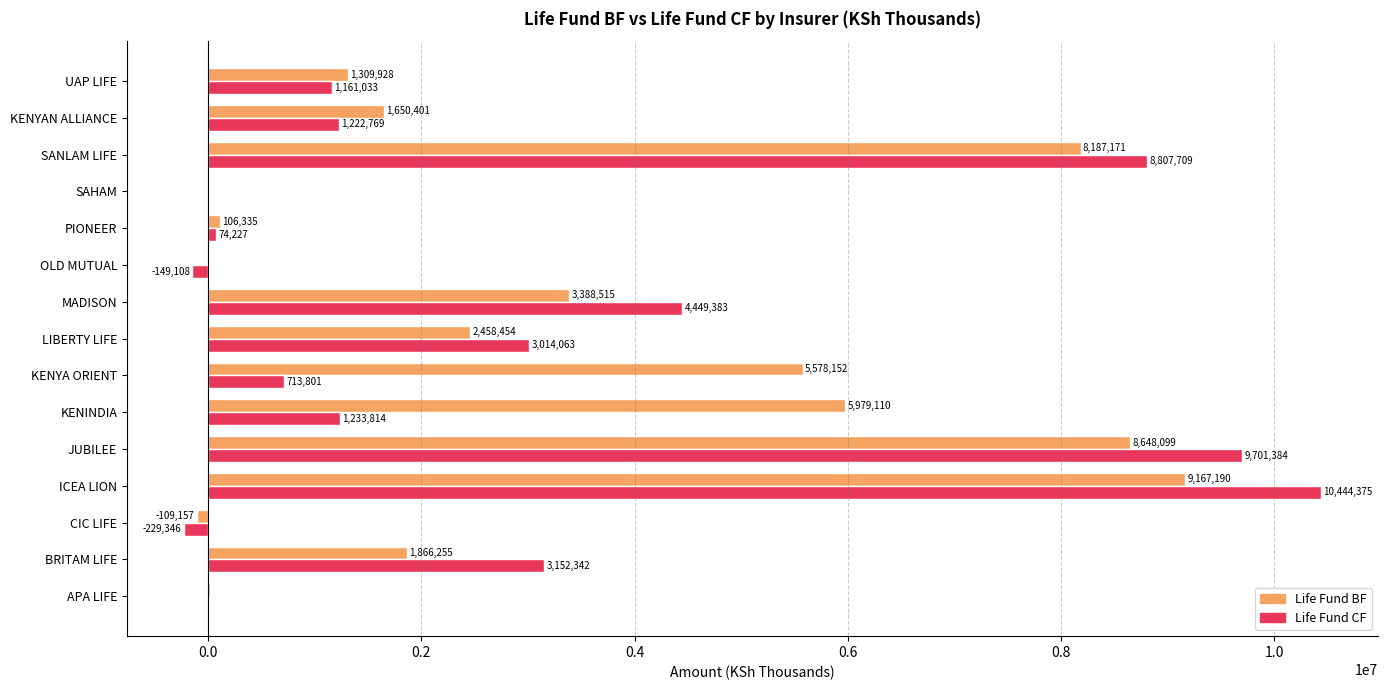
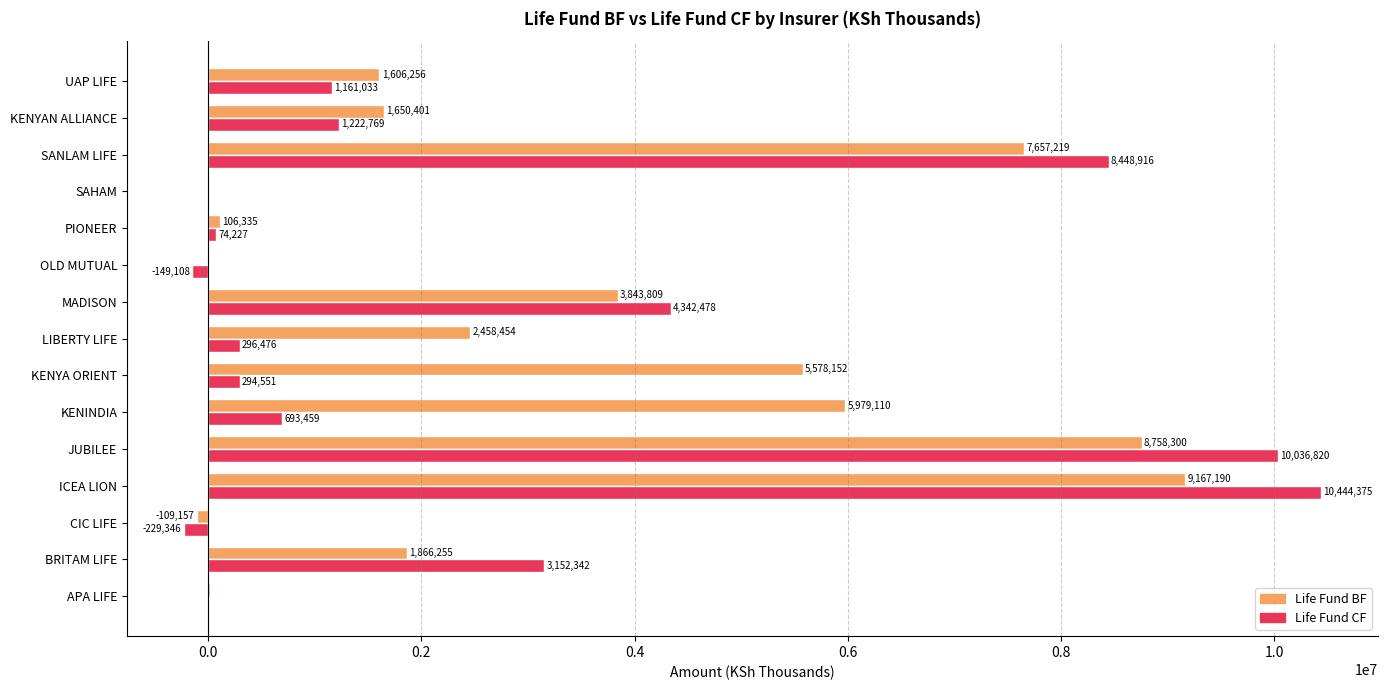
Life Fund BF, UAP LIFE: 1,309,928 -> 1,606,256
Life Fund BF, SANLAM LIFE: 8,187,171 -> 7,657,219
Life Fund CF, SANLAM LIFE: 8,807,709 -> 8,448,916
Life Fund BF, MADISON: 3,388,515 -> 3,843,809
Life Fund CF, MADISON: 4,449,383 -> 4,342,478
Life Fund CF, LIBERTY LIFE: 3,014,063 -> 296,476
Life Fund CF, KENYA ORIENT: 713,801 -> 294,551
Life Fund CF, KENINDIA: 1,233,814 -> 693,459
Life Fund BF, JUBILEE: 8,648,099 -> 8,758,300
Life Fund CF, JUBILEE: 9,701,384 -> 10,036,820
